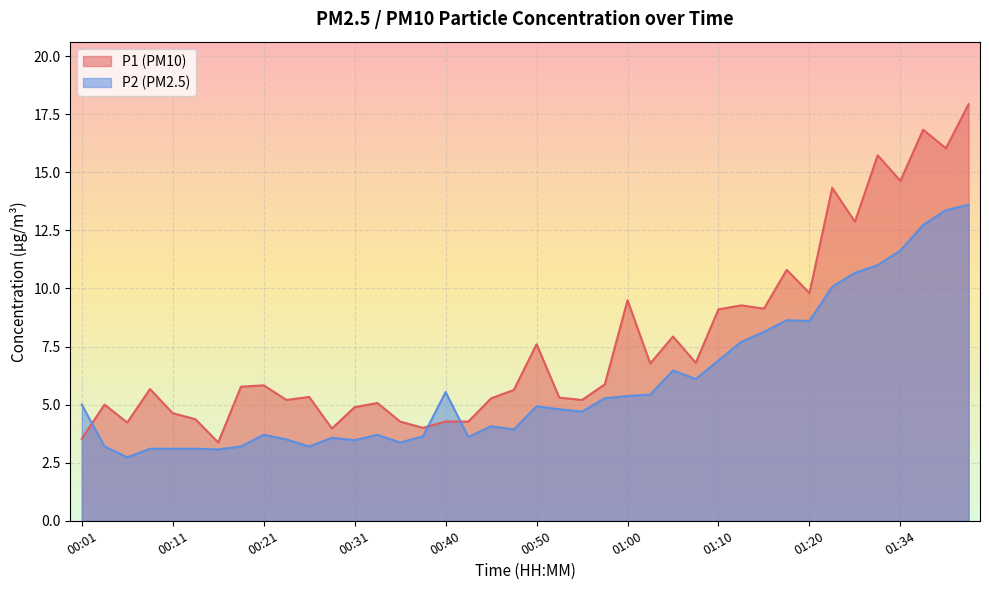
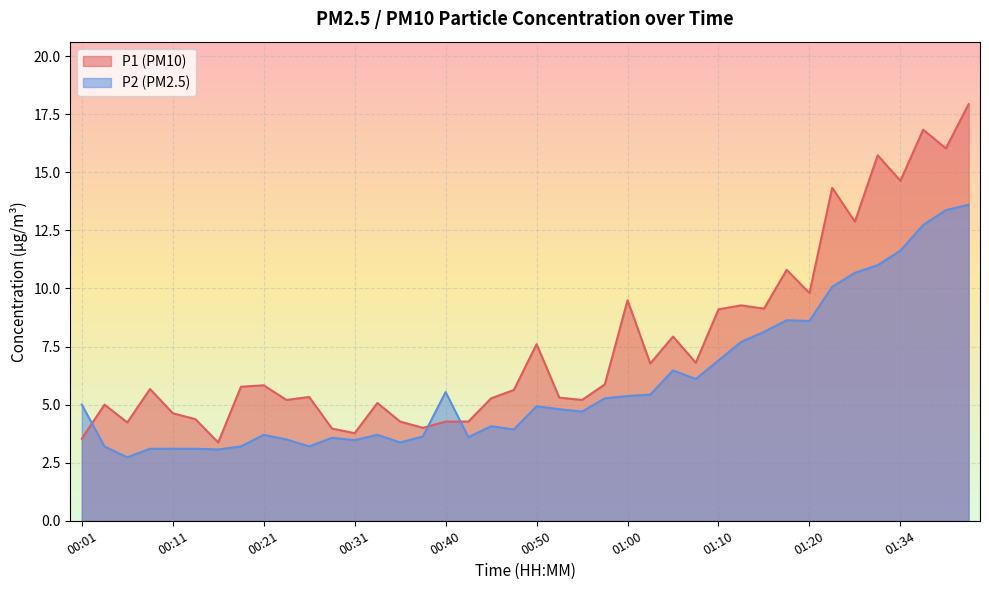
P1 (PM10), 00:31: 4.9 -> 3.8
